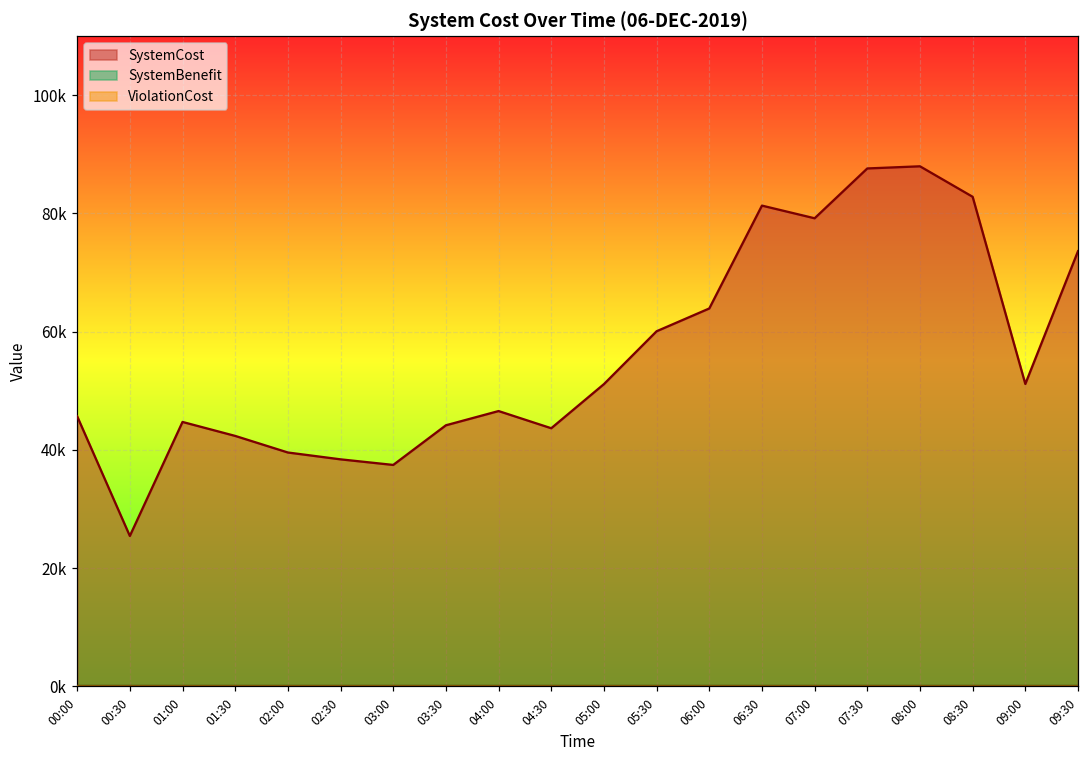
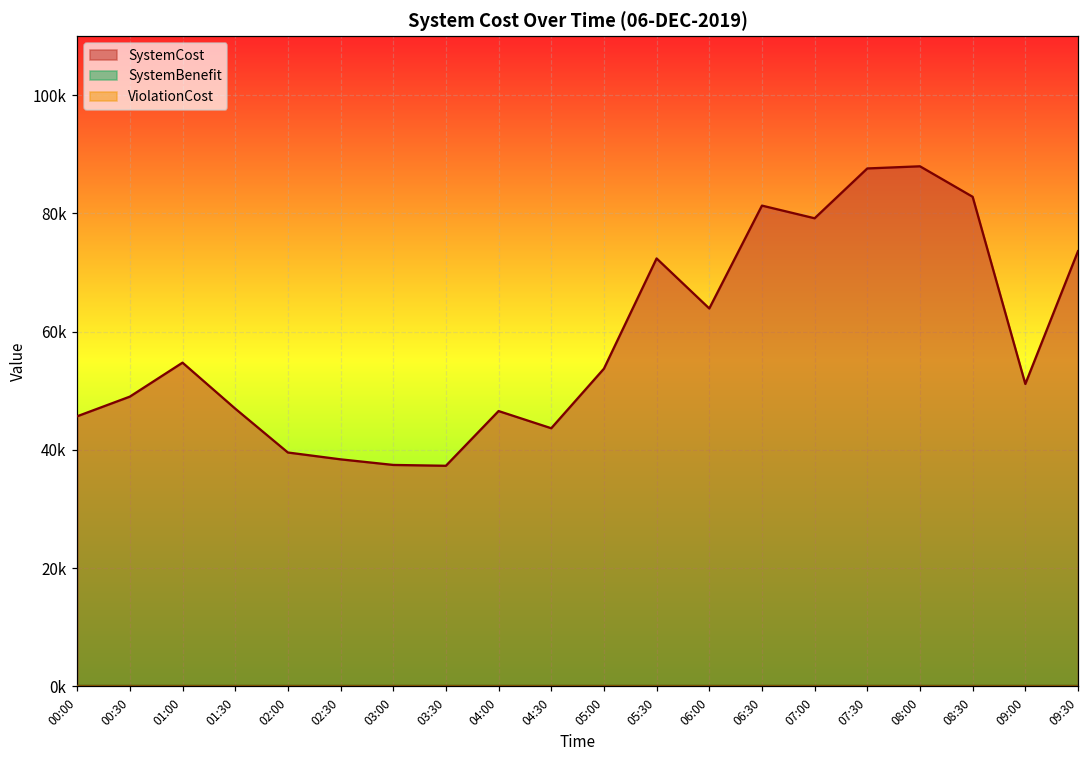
SystemCost, 00:30: 25000 -> 49000
SystemCost, 01:00: 45000 -> 55000
SystemCost, 01:30: 42000 -> 47000
SystemCost, 03:30: 44000 -> 37000
SystemCost, 05:00: 51000 -> 54000
SystemCost, 05:30: 60000 -> 72000
